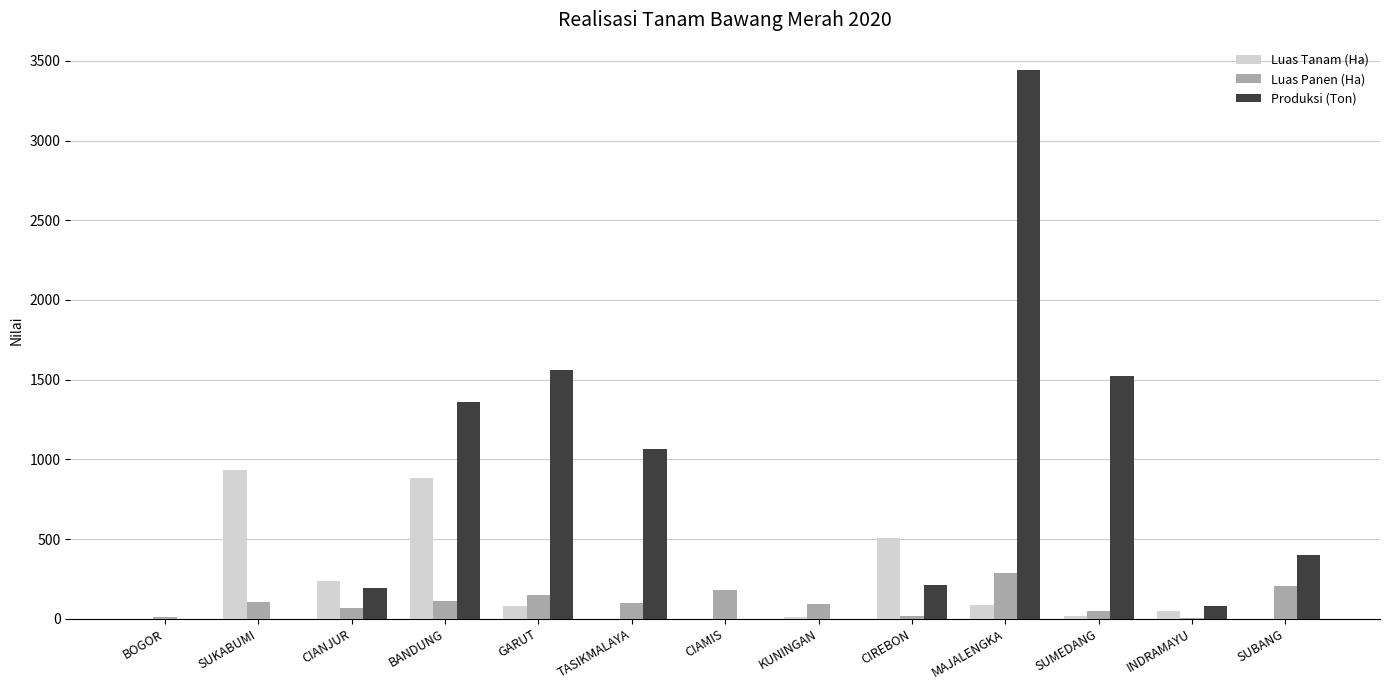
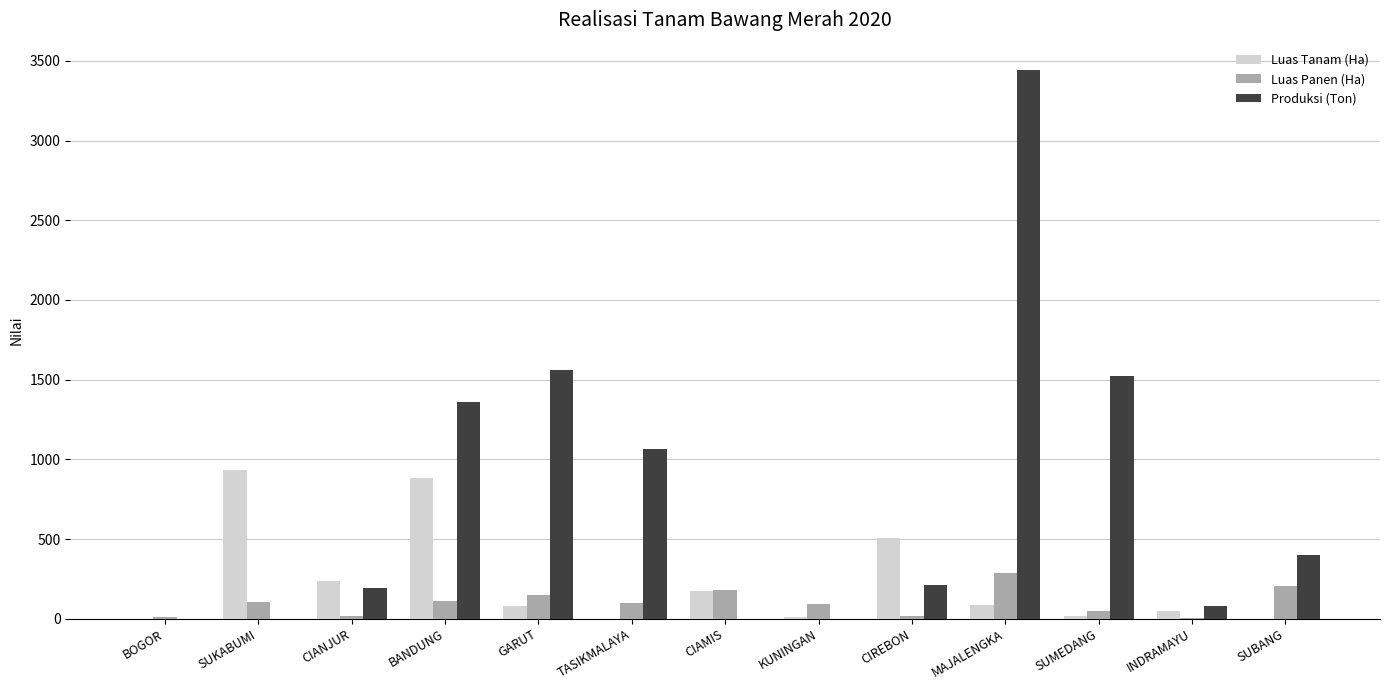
Luas Panen (Ha), CIANJUR: 70 -> 20
Luas Tanam (Ha), CIAMIS: 0 -> 170
